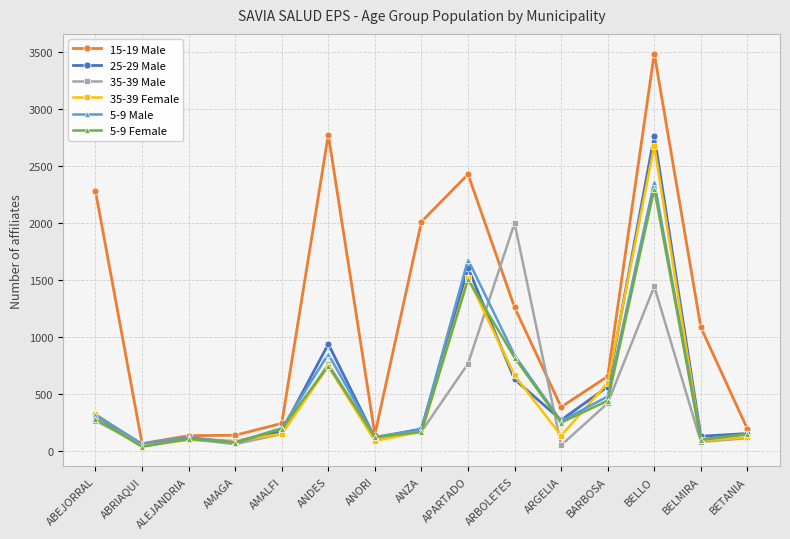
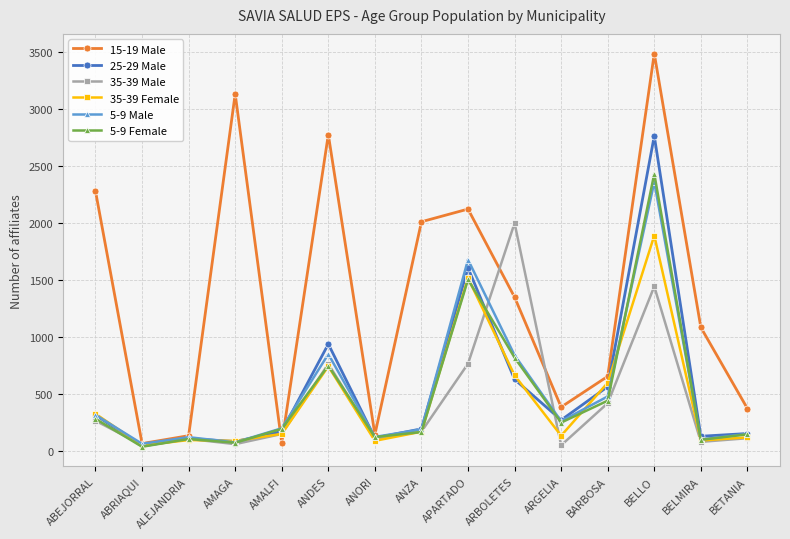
15-19 Male, AMAGA: 140 -> 3130
15-19 Male, AMALFI: 240 -> 70
15-19 Male, APARTADO: 2430 -> 2120
15-19 Male, ARBOLETES: 1260 -> 1350
35-39 Female, BELLO: 2680 -> 1890
5-9 Female, BELLO: 2300 -> 2430
15-19 Male, BETANIA: 190 -> 370
